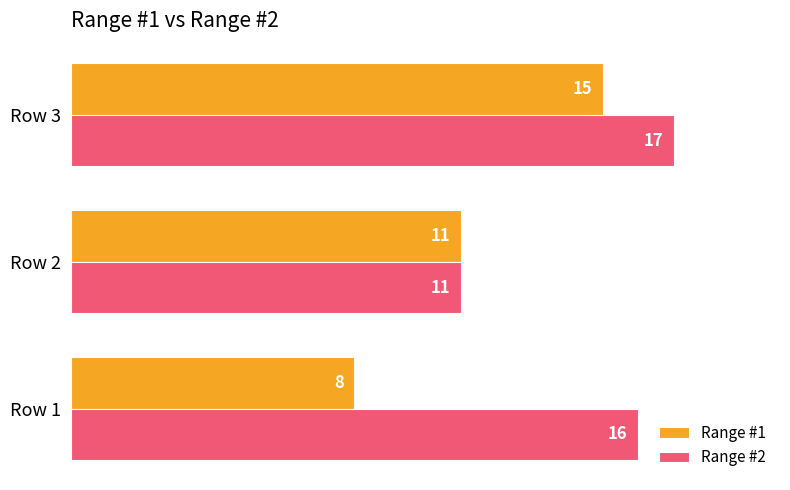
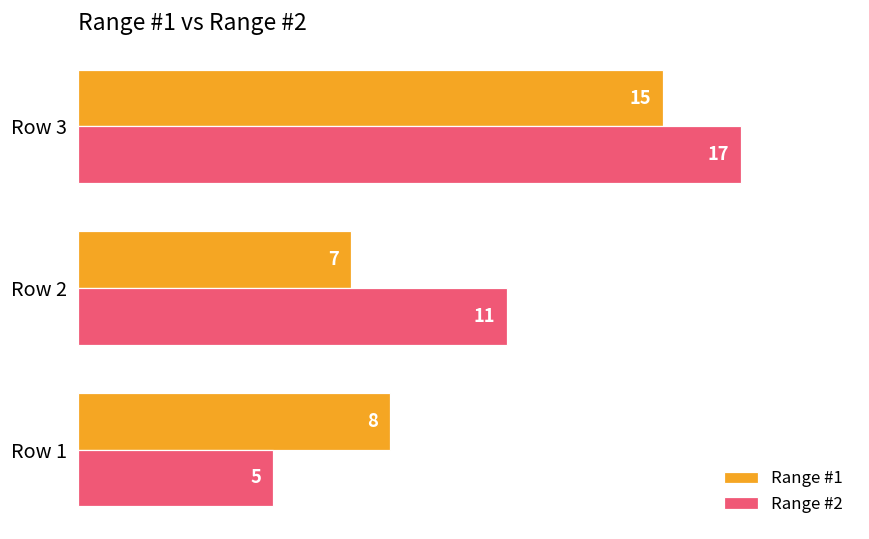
Range #1, Row 2: 11 -> 7
Range #2, Row 1: 16 -> 5
